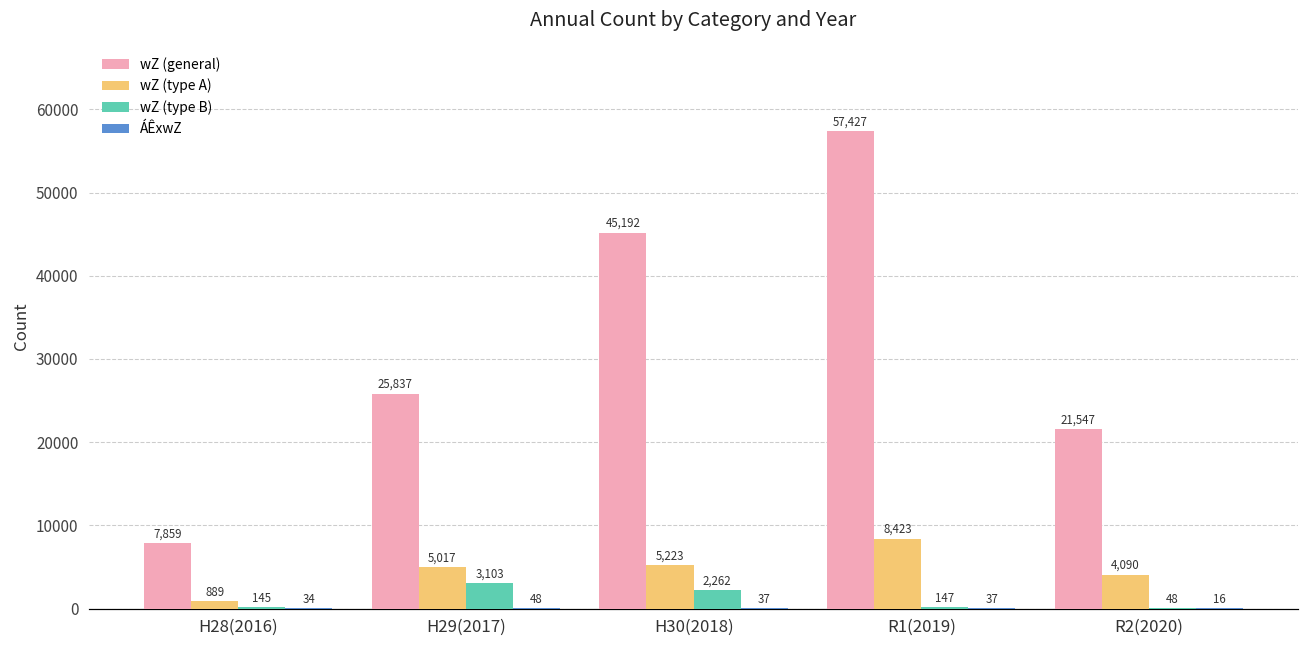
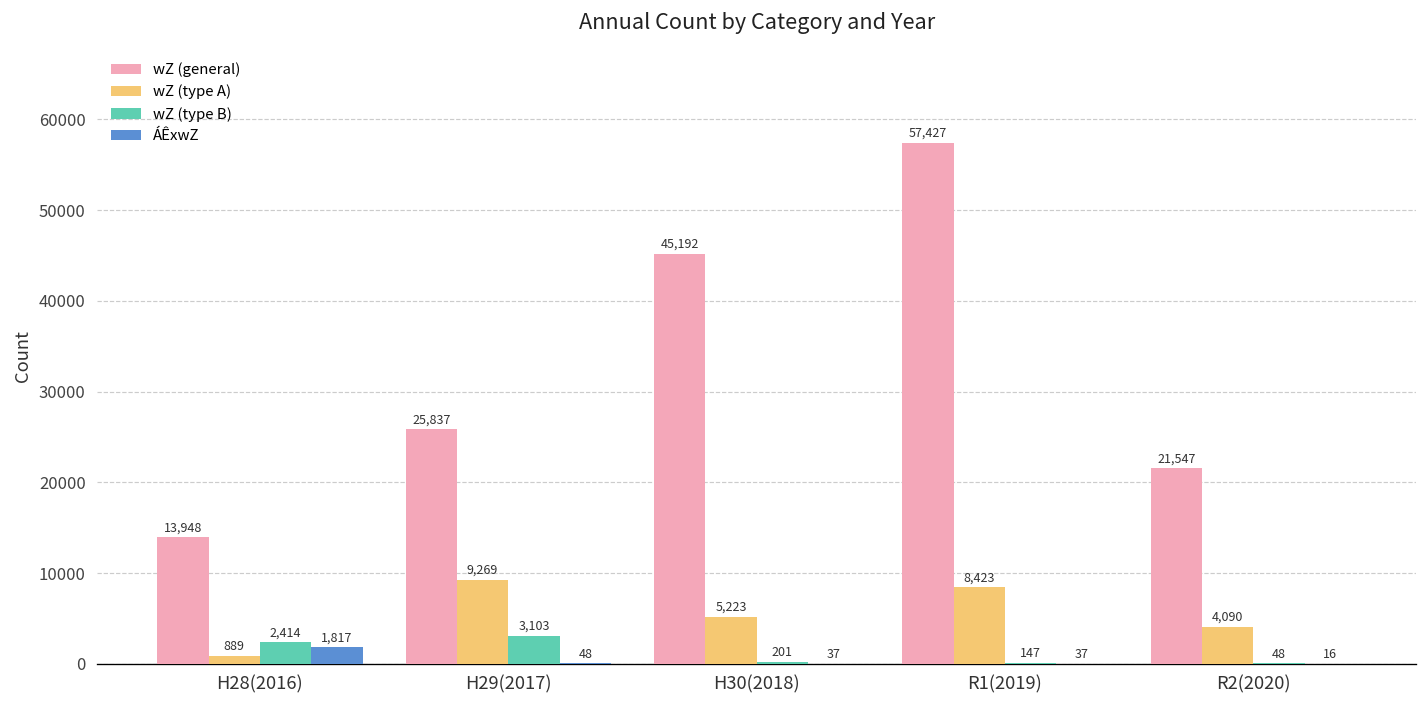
wZ (general), H28(2016): 7,859 -> 13,948
wZ (type B), H28(2016): 145 -> 2,414
ÁÊxwZ, H28(2016): 34 -> 1,817
wZ (type A), H29(2017): 5,017 -> 9,269
wZ (type B), H30(2018): 2,262 -> 201
